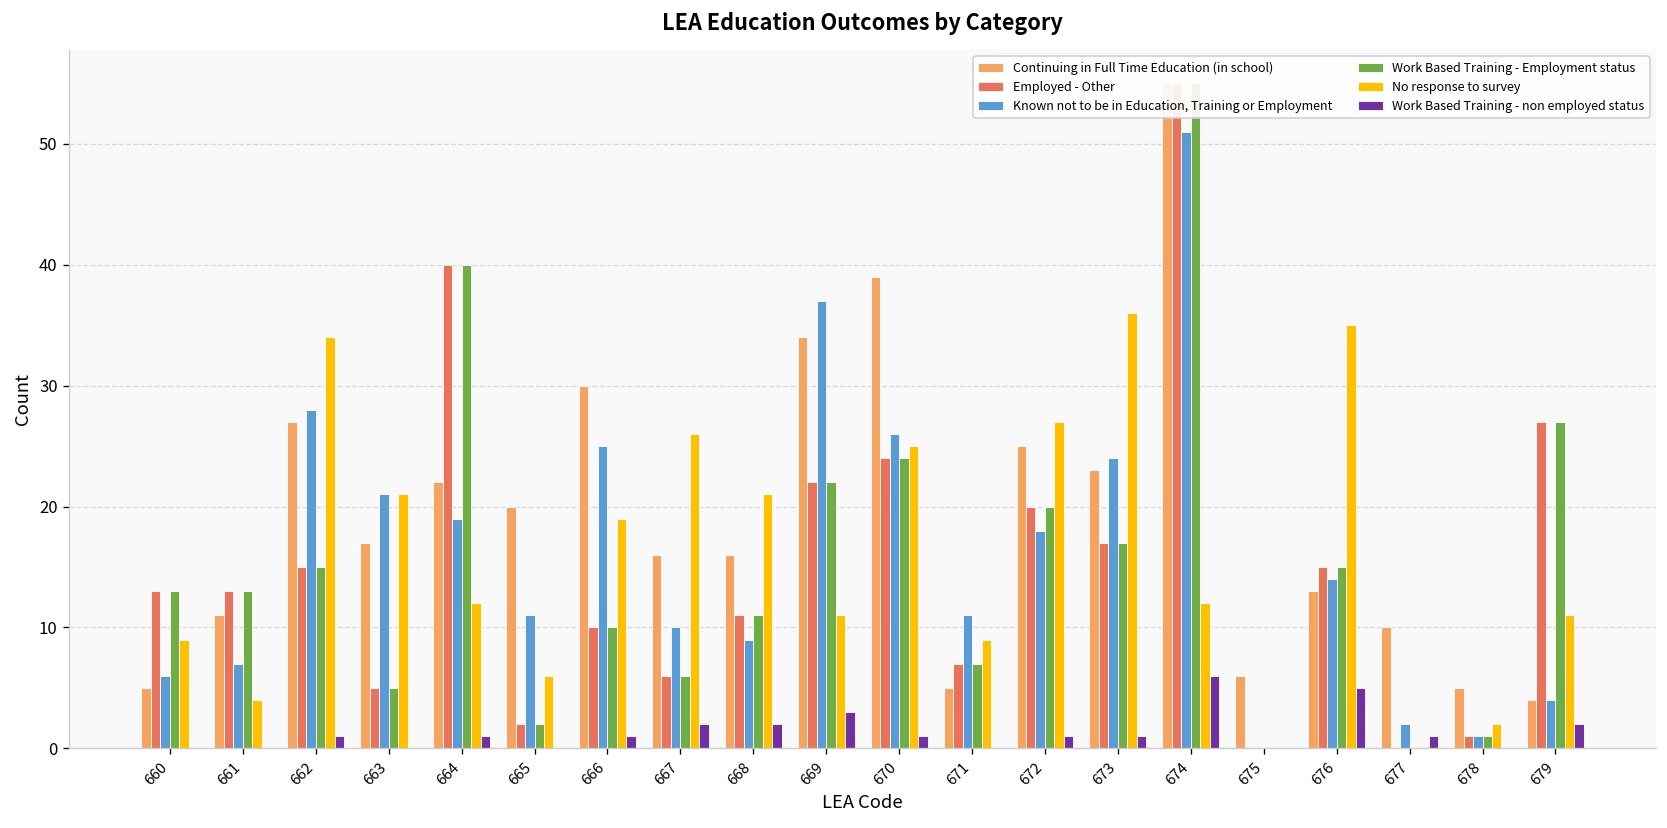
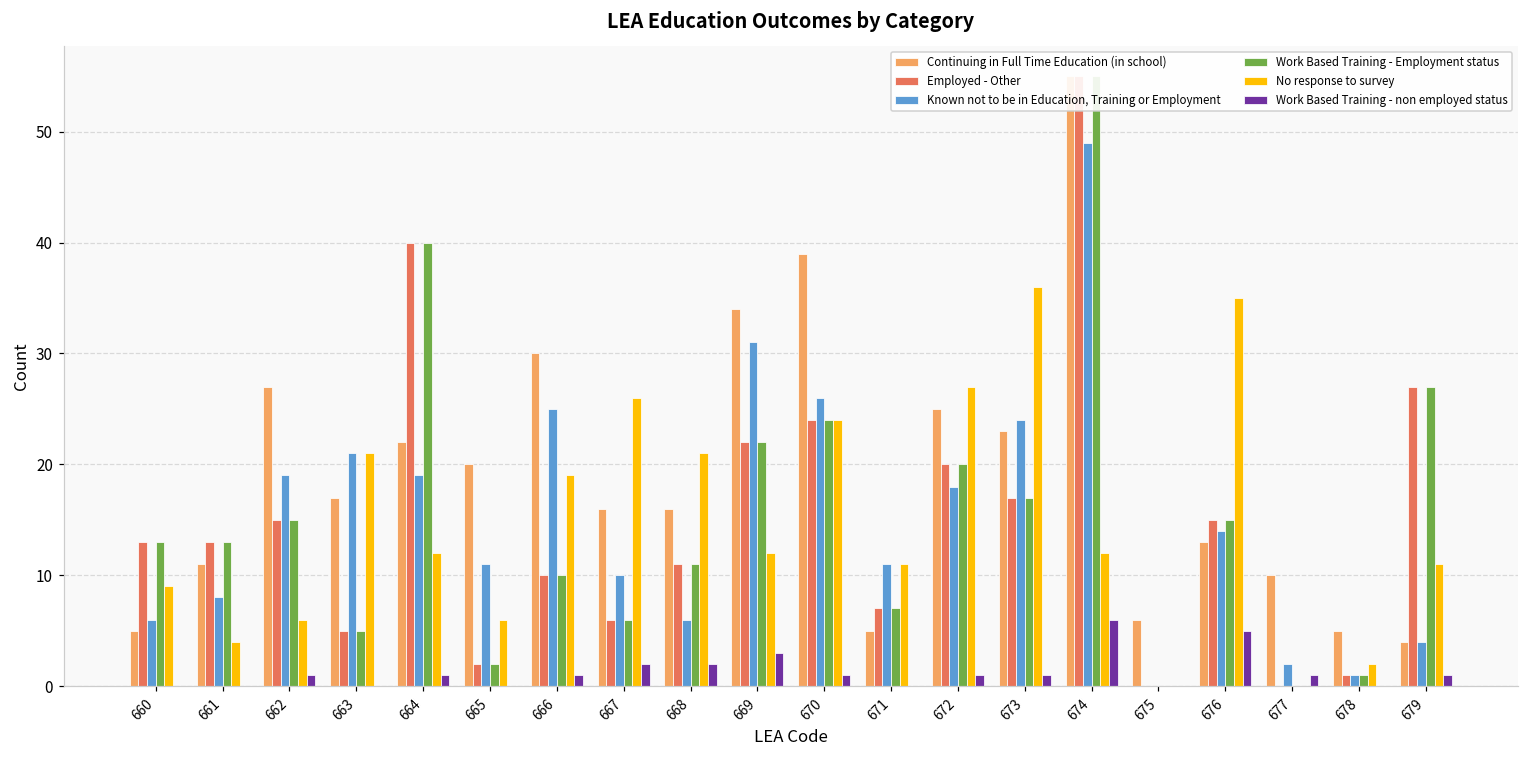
Known not to be in Education, Training or Employment, 661: 7 -> 8
Known not to be in Education, Training or Employment, 662: 28 -> 19
No response to survey, 662: 34 -> 6
Known not to be in Education, Training or Employment, 668: 9 -> 6
Known not to be in Education, Training or Employment, 669: 37 -> 31
No response to survey, 669: 11 -> 12
No response to survey, 670: 25 -> 24
No response to survey, 671: 9 -> 11
Known not to be in Education, Training or Employment, 674: 51 -> 49
Work Based Training - non employed status, 679: 2 -> 1
